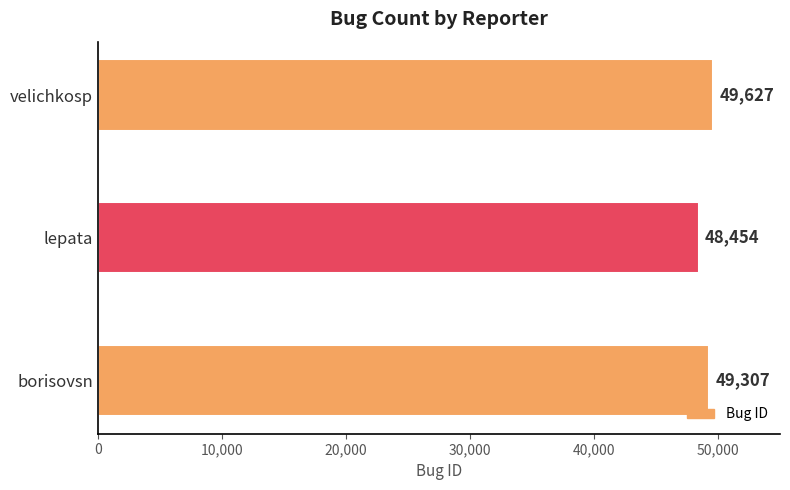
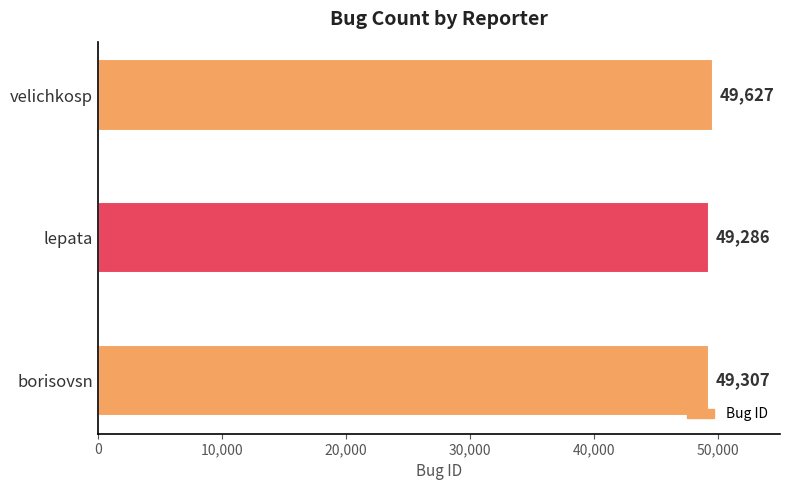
lepata: 48,454 -> 49,286
